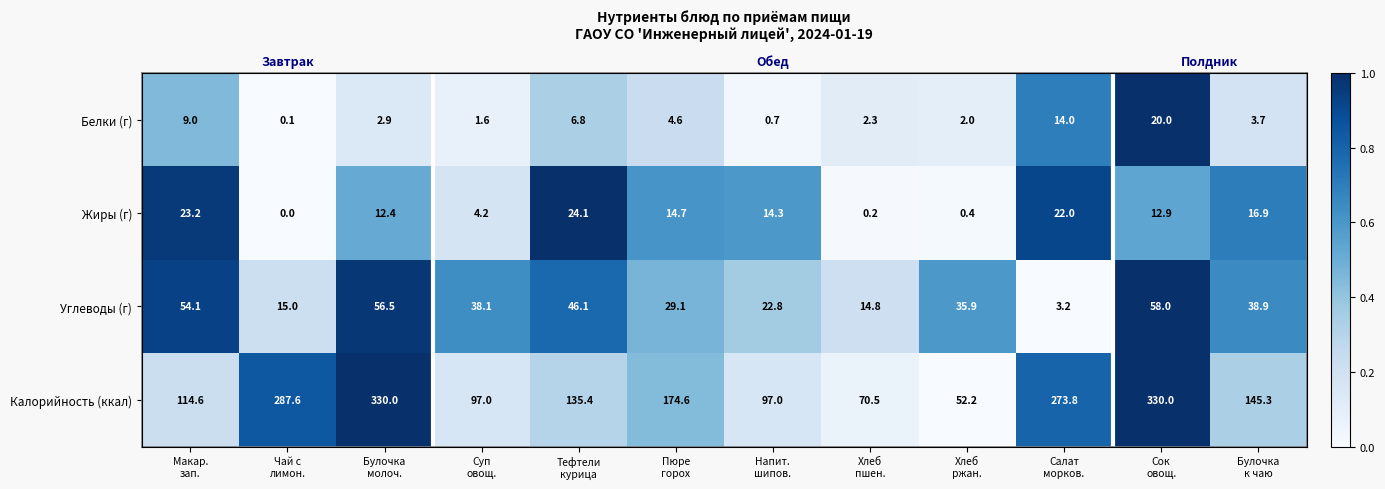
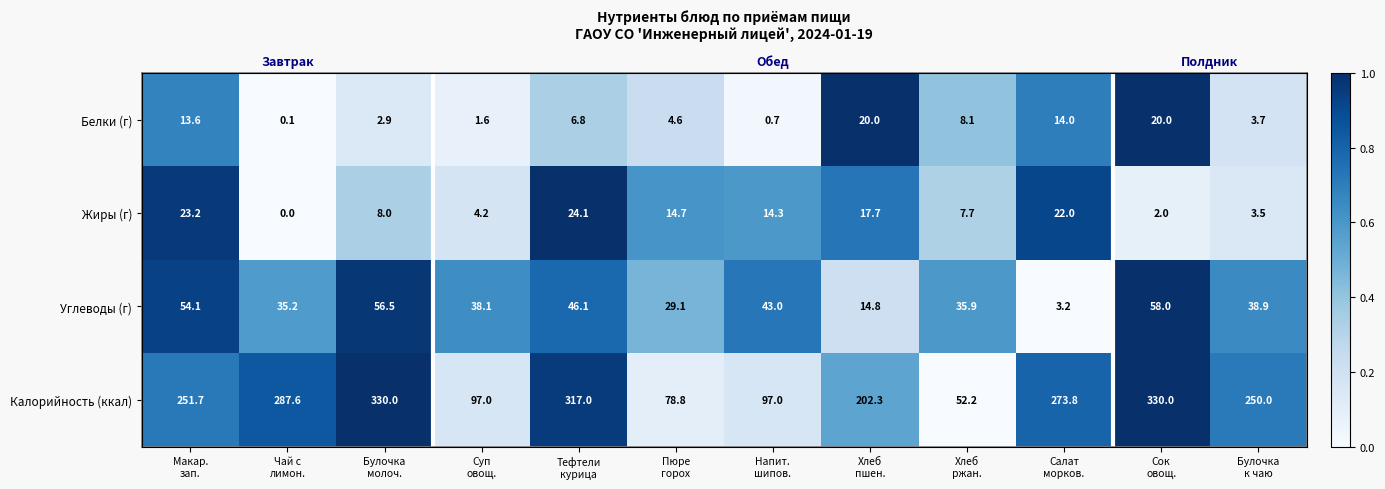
Белки (г), Макар. зап.: 9.0 -> 13.6
Белки (г), Хлеб пшен.: 2.3 -> 20.0
Белки (г), Хлеб ржан.: 2.0 -> 8.1
Жиры (г), Булочка молоч.: 12.4 -> 8.0
Жиры (г), Хлеб пшен.: 0.2 -> 17.7
Жиры (г), Хлеб ржан.: 0.4 -> 7.7
Жиры (г), Сок овощ.: 12.9 -> 2.0
Жиры (г), Булочка к чаю: 16.9 -> 3.5
Углеводы (г), Чай с лимон.: 15.0 -> 35.2
Углеводы (г), Напит. шипов.: 22.8 -> 43.0
Калорийность (ккал), Макар. зап.: 114.6 -> 251.7
Калорийность (ккал), Тефтели курица: 135.4 -> 317.0
Калорийность (ккал), Пюре горох: 174.6 -> 78.8
Калорийность (ккал), Хлеб пшен.: 70.5 -> 202.3
Калорийность (ккал), Булочка к чаю: 145.3 -> 250.0
